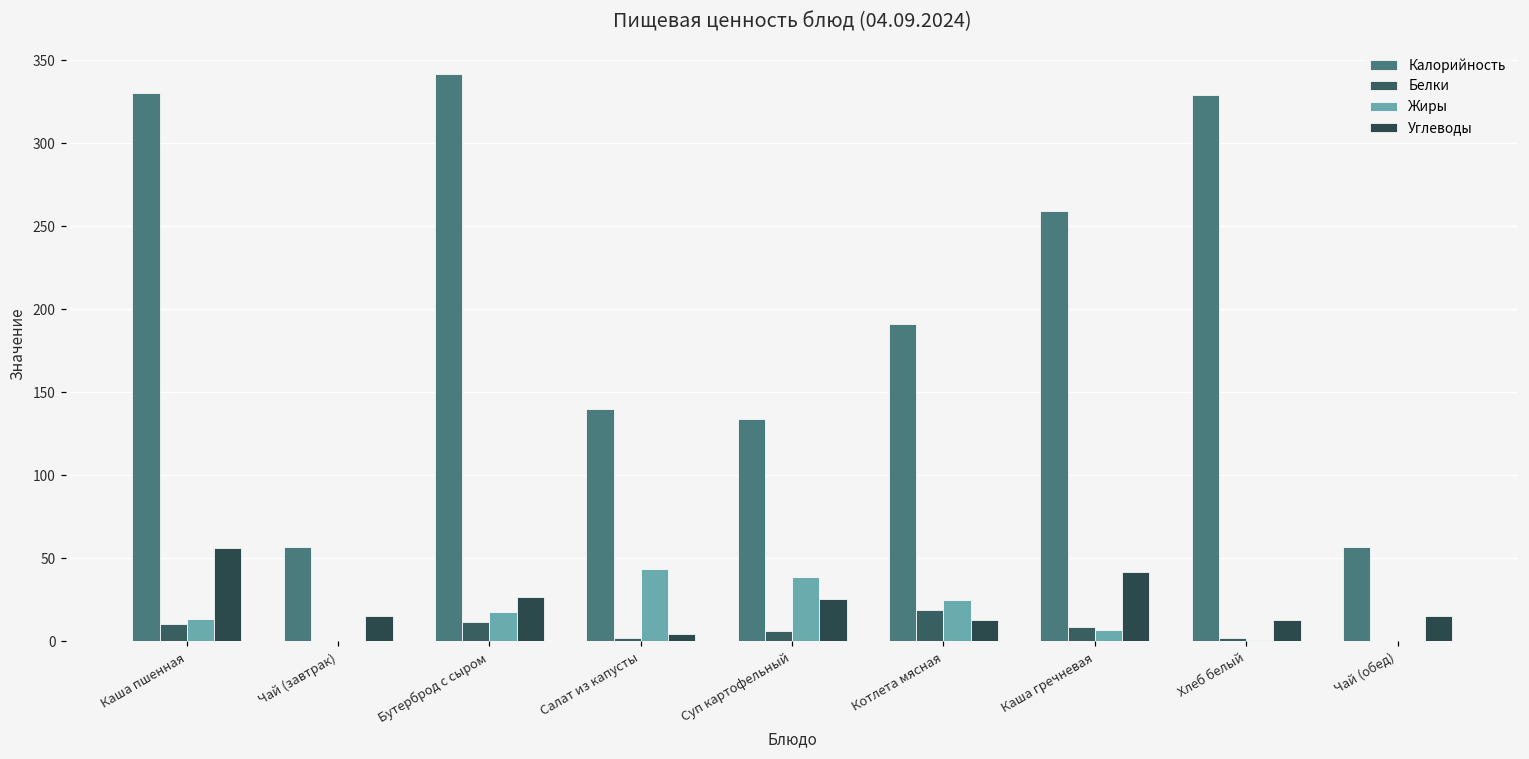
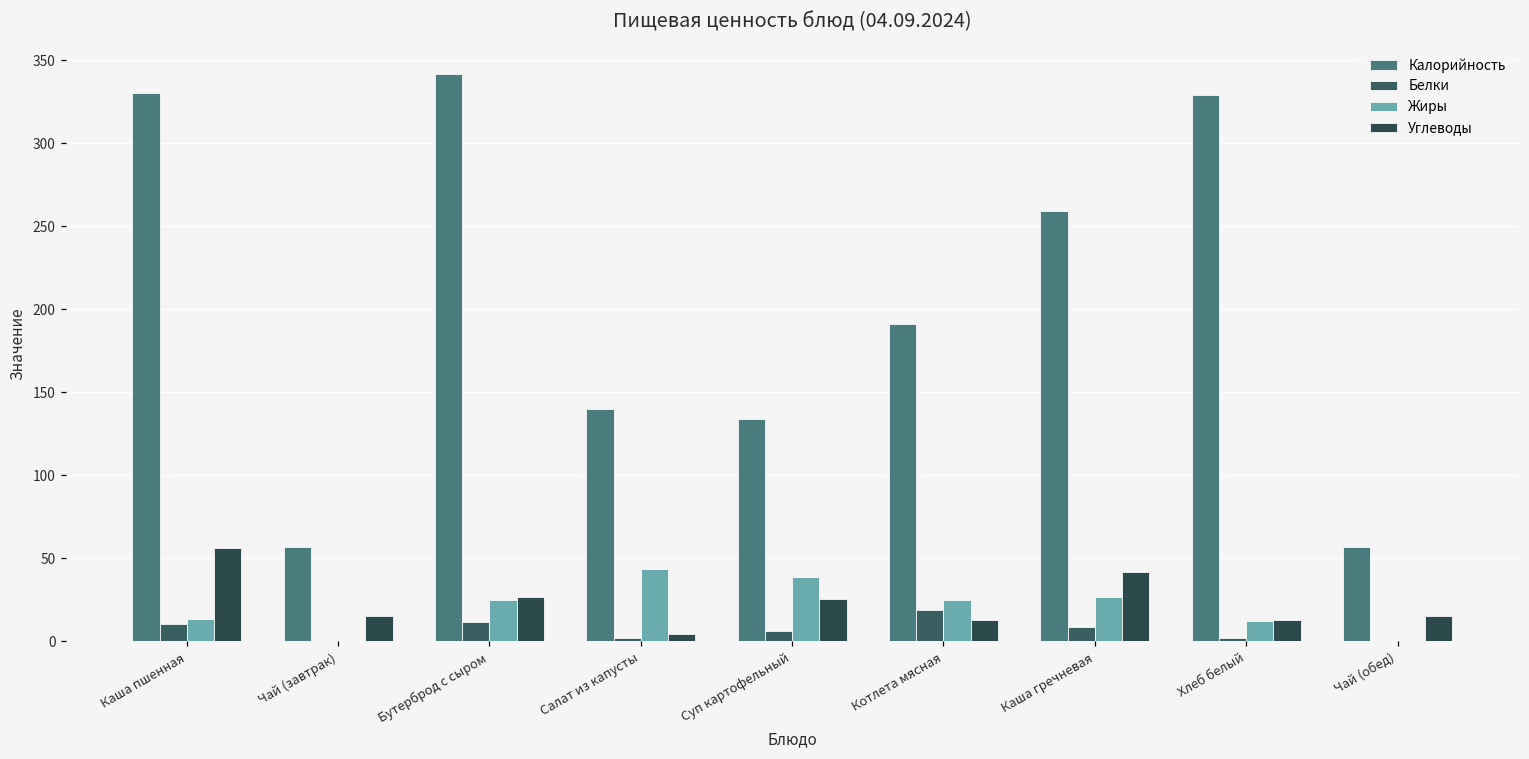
Жиры, Бутерброд с сыром: 17 -> 25
Жиры, Каша гречневая: 7 -> 27
Жиры, Хлеб белый: 1 -> 12
